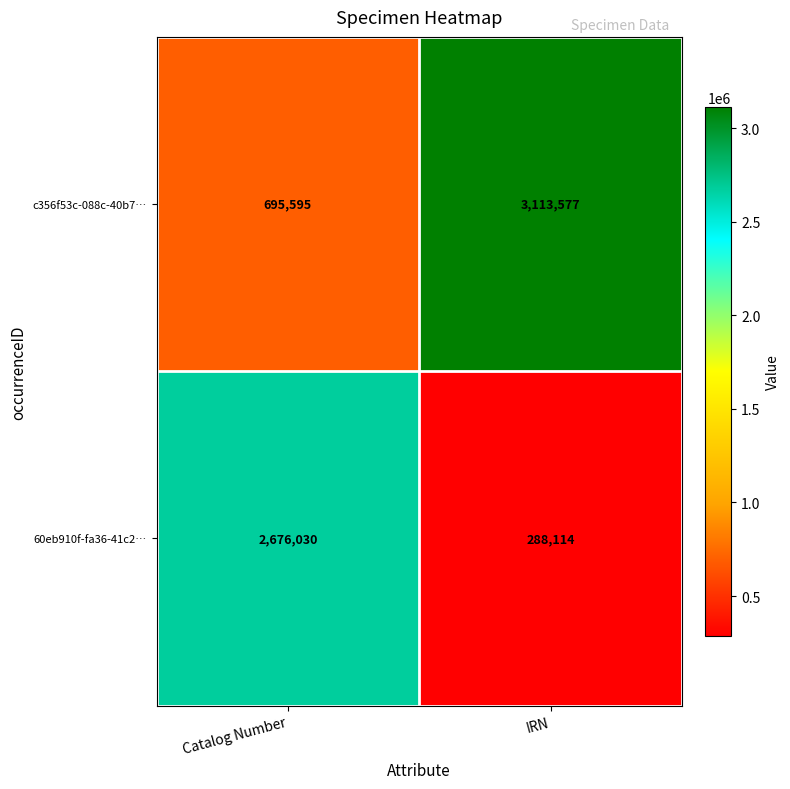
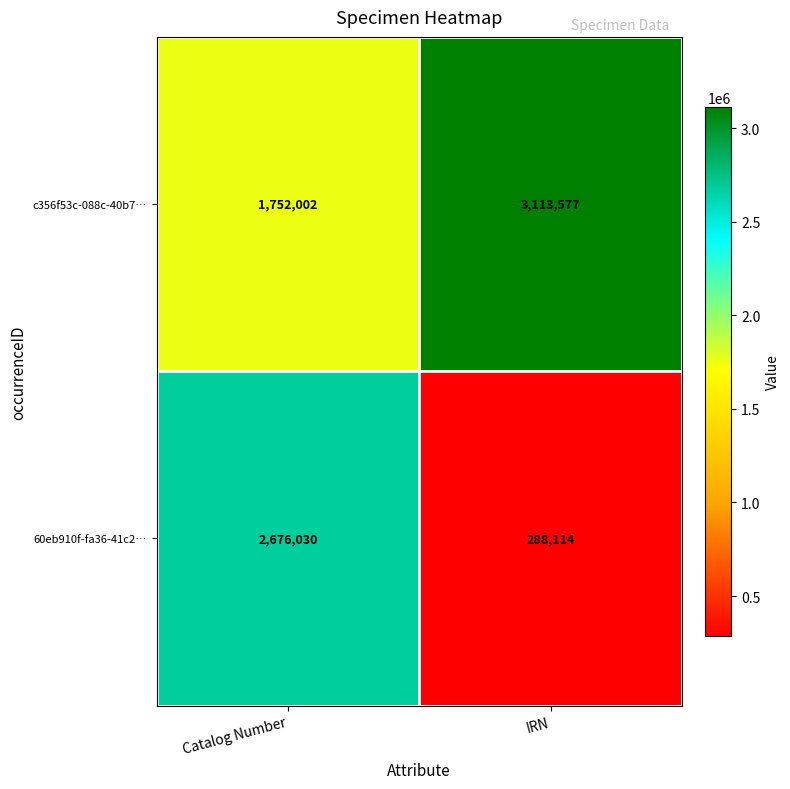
c356f53c-088c-40b7…, Catalog Number: 695,595 -> 1,752,002
